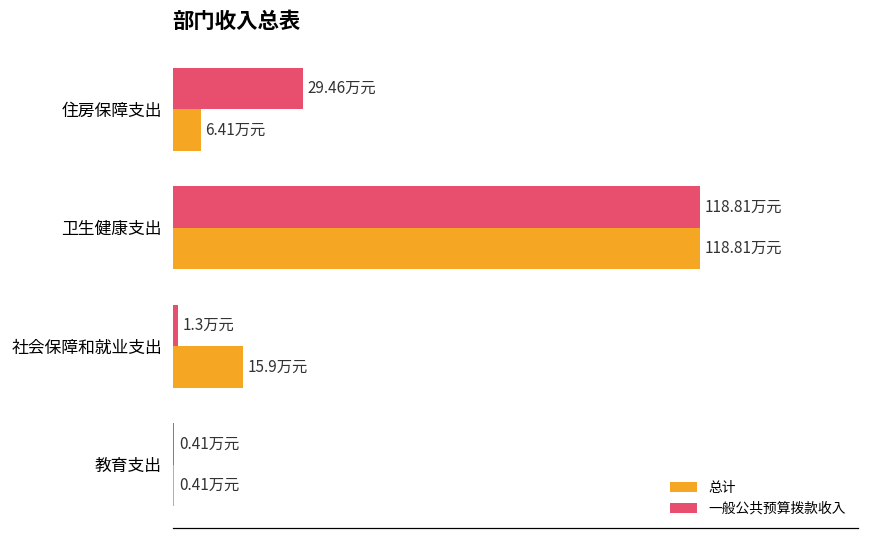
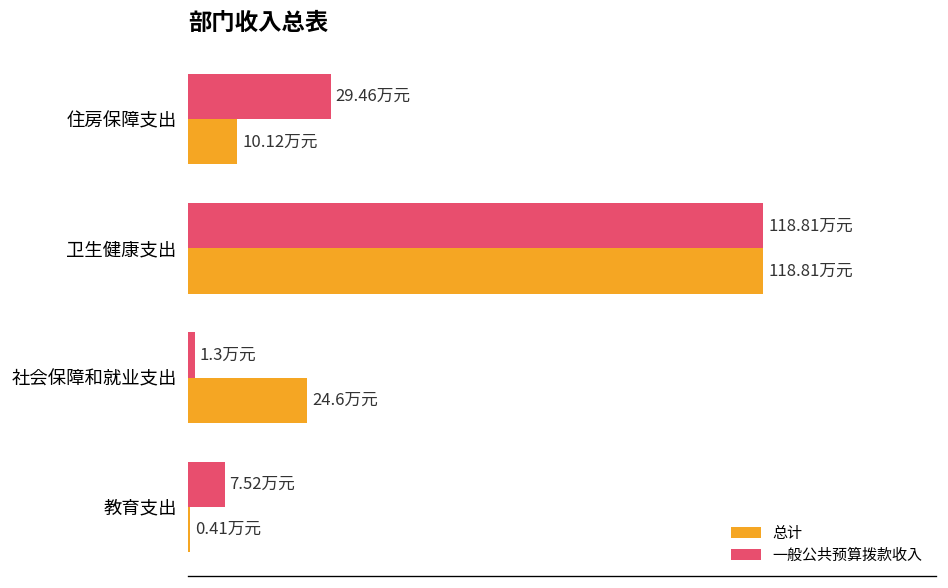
总计, 住房保障支出: 6.41 -> 10.12
总计, 社会保障和就业支出: 15.9 -> 24.6
一般公共预算拨款收入, 教育支出: 0.41 -> 7.52
